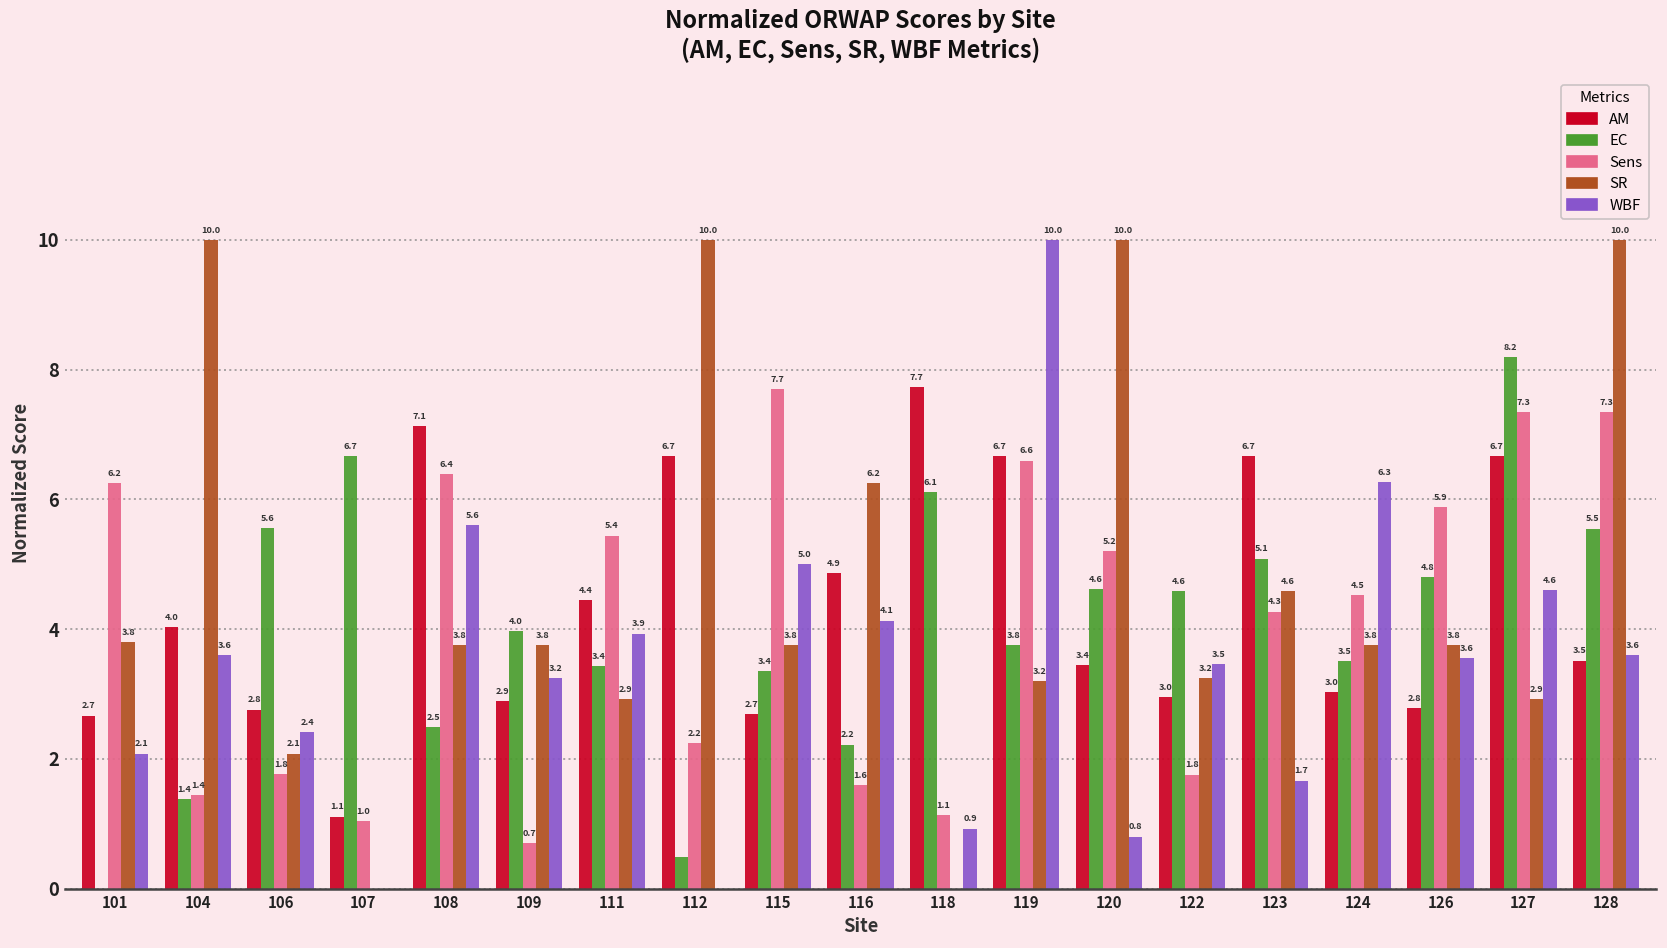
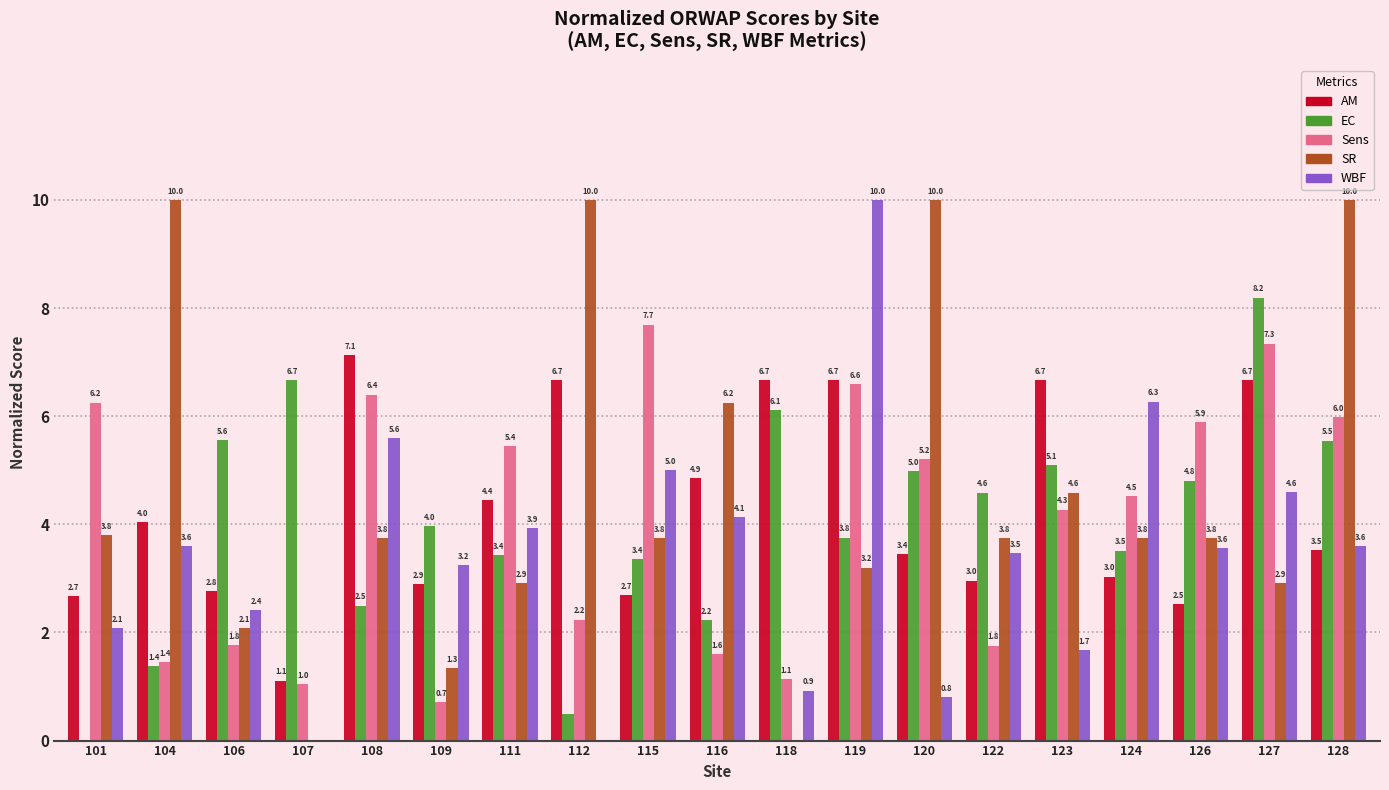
SR, 109: 3.8 -> 1.3
AM, 118: 7.7 -> 6.7
EC, 120: 4.6 -> 5.0
SR, 122: 3.2 -> 3.8
AM, 126: 2.8 -> 2.5
Sens, 128: 7.3 -> 6.0
